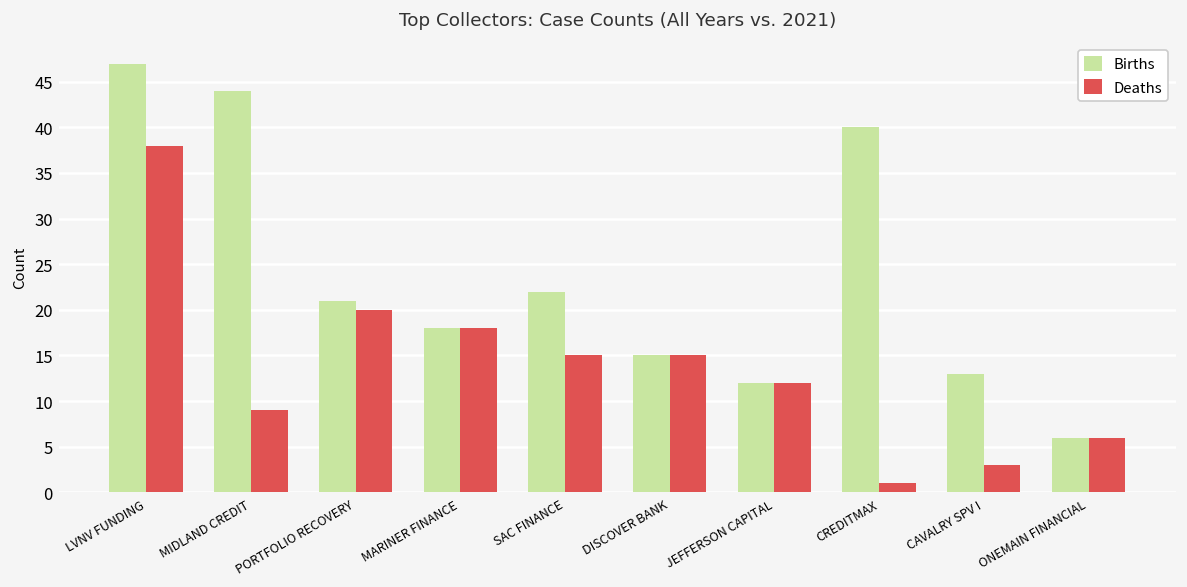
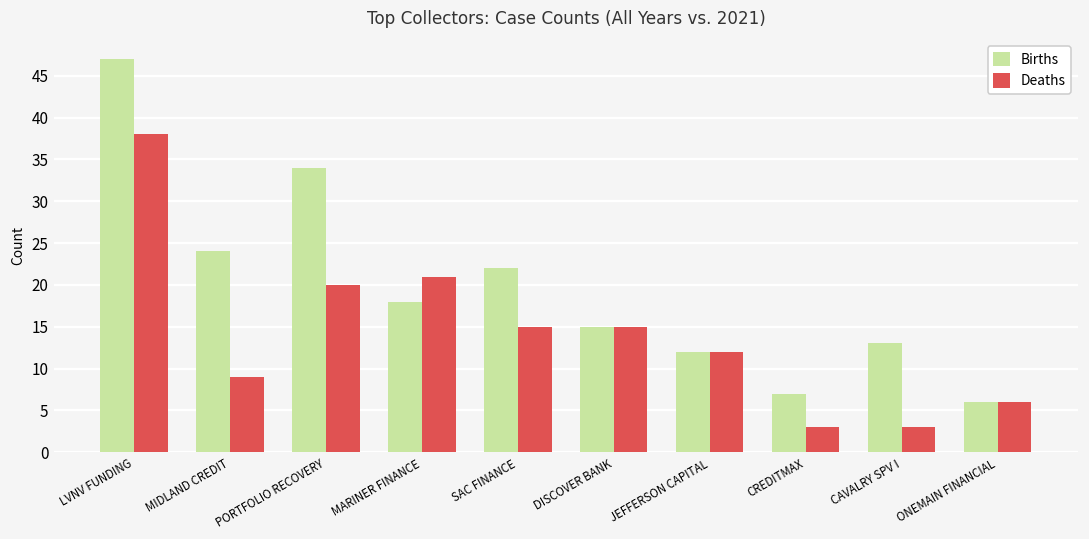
Births, MIDLAND CREDIT: 44 -> 24
Births, PORTFOLIO RECOVERY: 21 -> 34
Deaths, MARINER FINANCE: 18 -> 21
Births, CREDITMAX: 40 -> 7
Deaths, CREDITMAX: 1 -> 3
